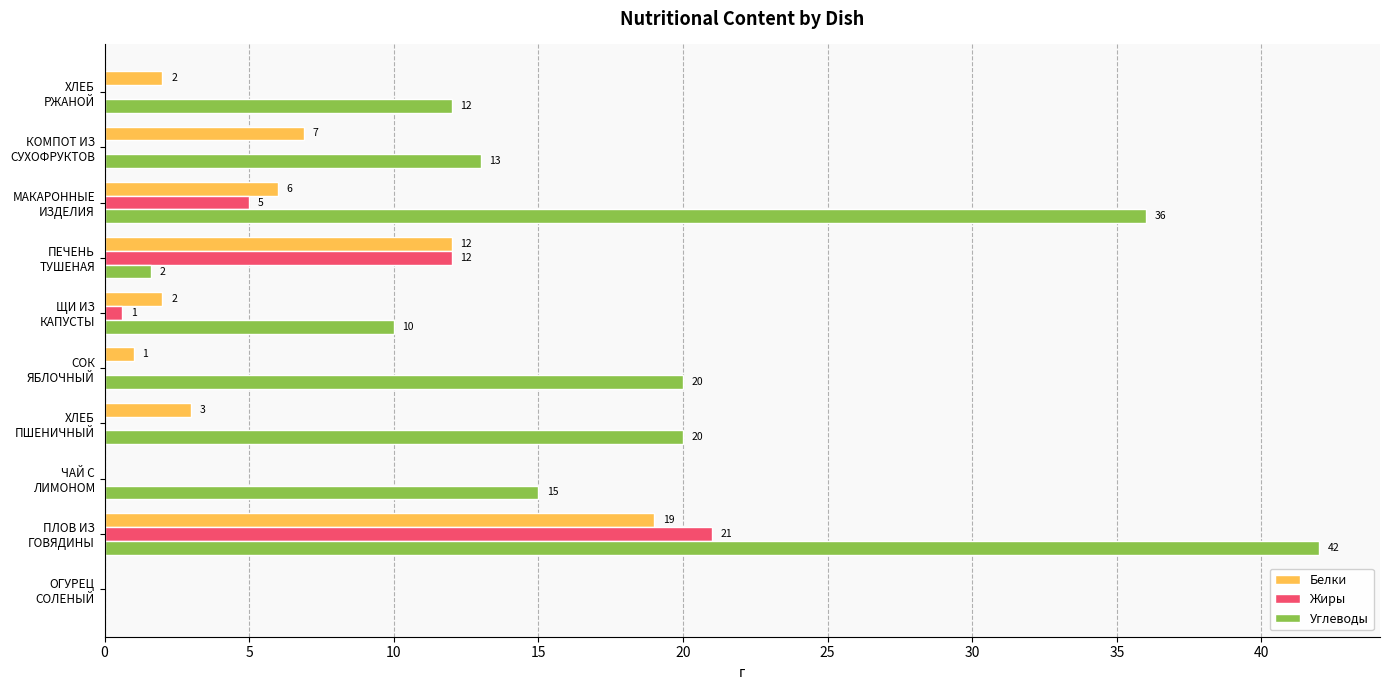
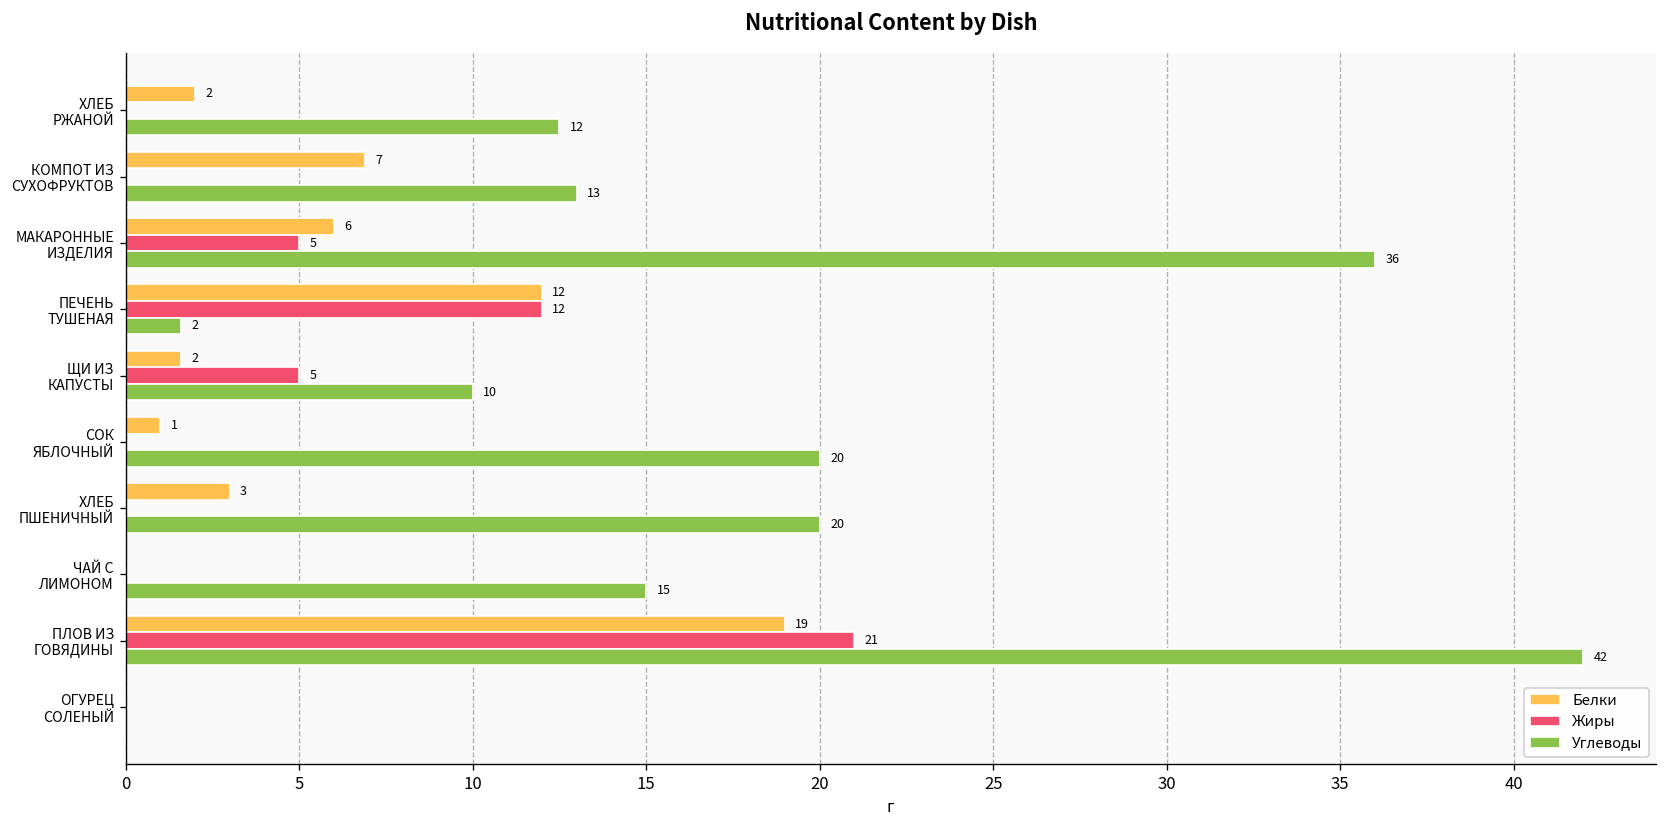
Углеводы, ХЛЕБ РЖАНОЙ: 12.0 -> 12.5
Белки, ЩИ ИЗ КАПУСТЫ: 2.0 -> 1.6
Жиры, ЩИ ИЗ КАПУСТЫ: 1 -> 5
